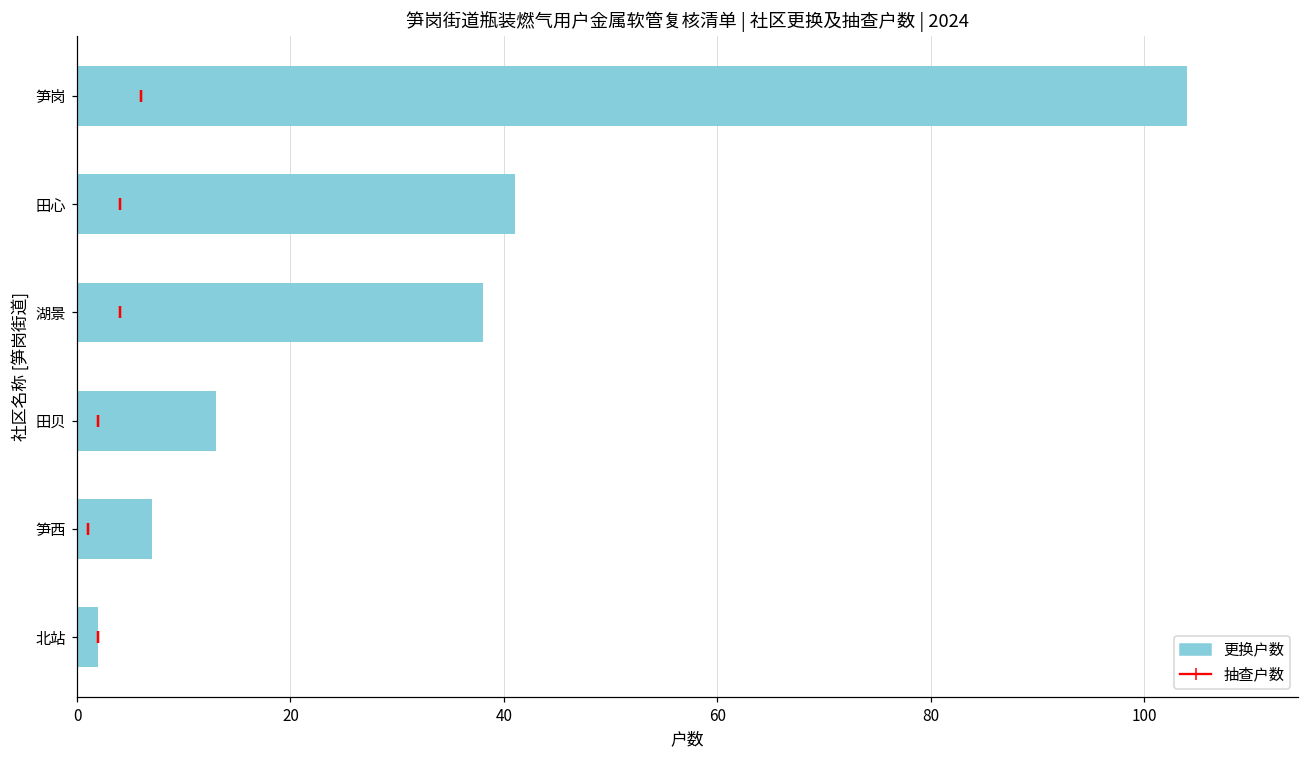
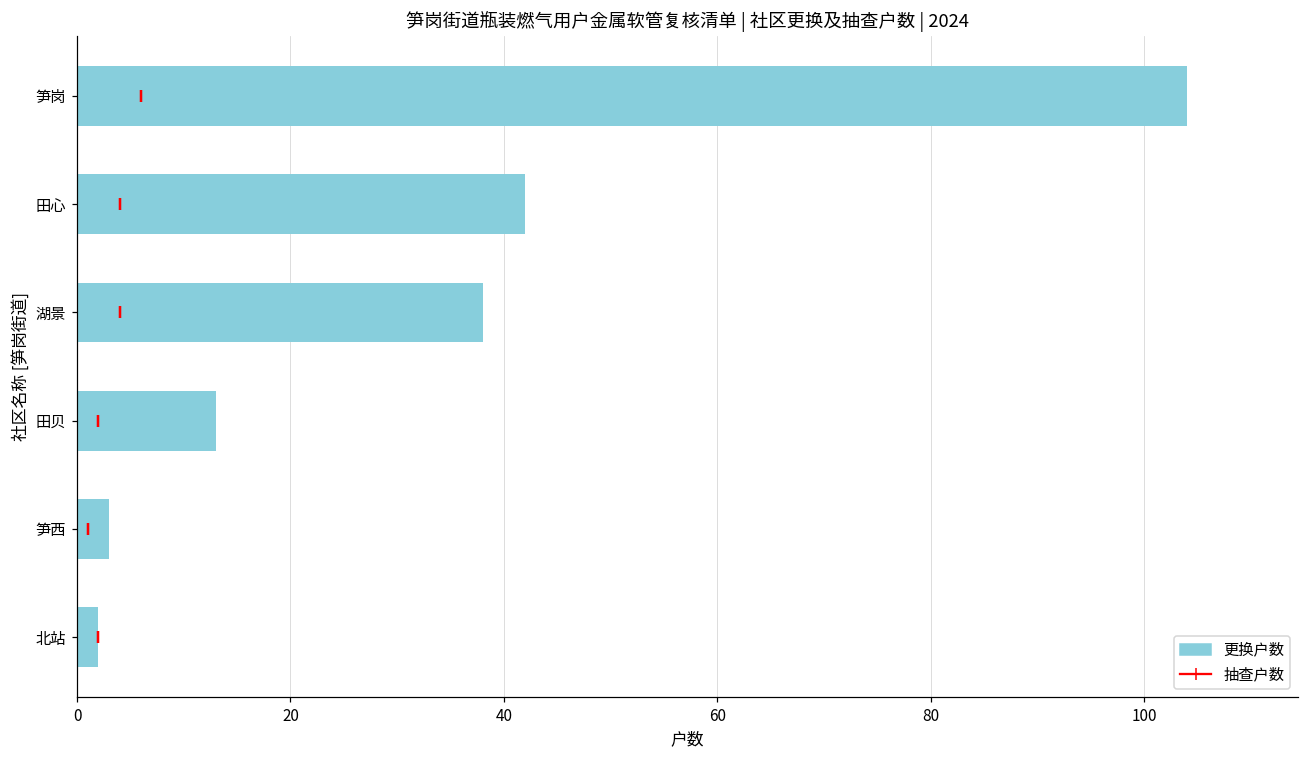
更换户数, 田心: 41 -> 42
更换户数, 笋西: 7 -> 3
